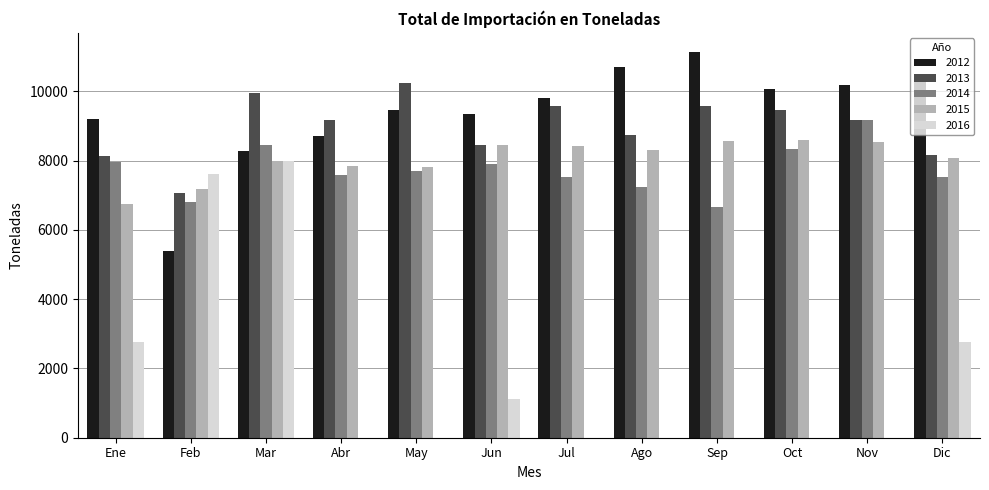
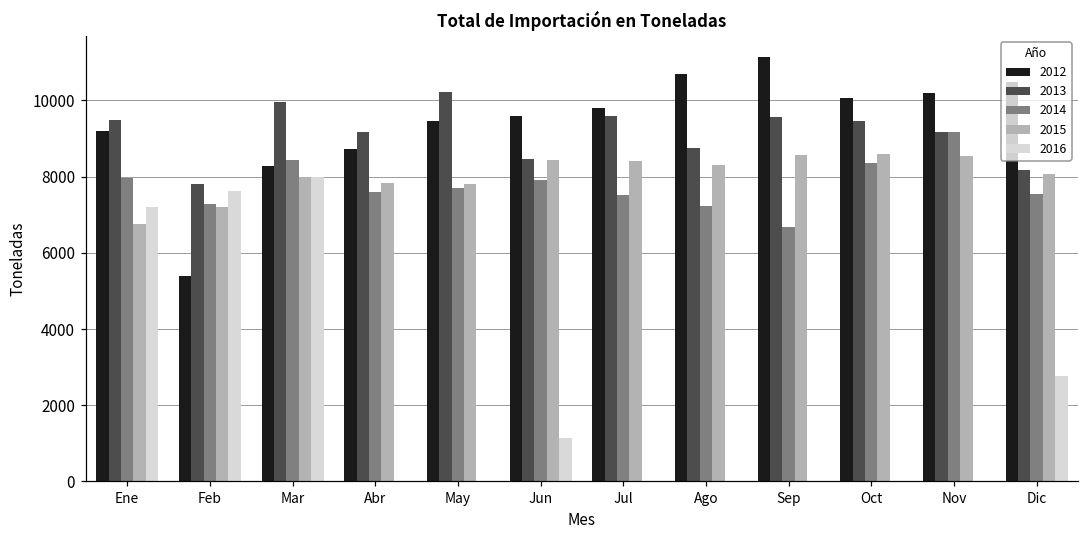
2013, Ene: 8100 -> 9500
2016, Ene: 2800 -> 7200
2013, Feb: 7100 -> 7800
2014, Feb: 6800 -> 7300
2012, Jun: 9300 -> 9600
